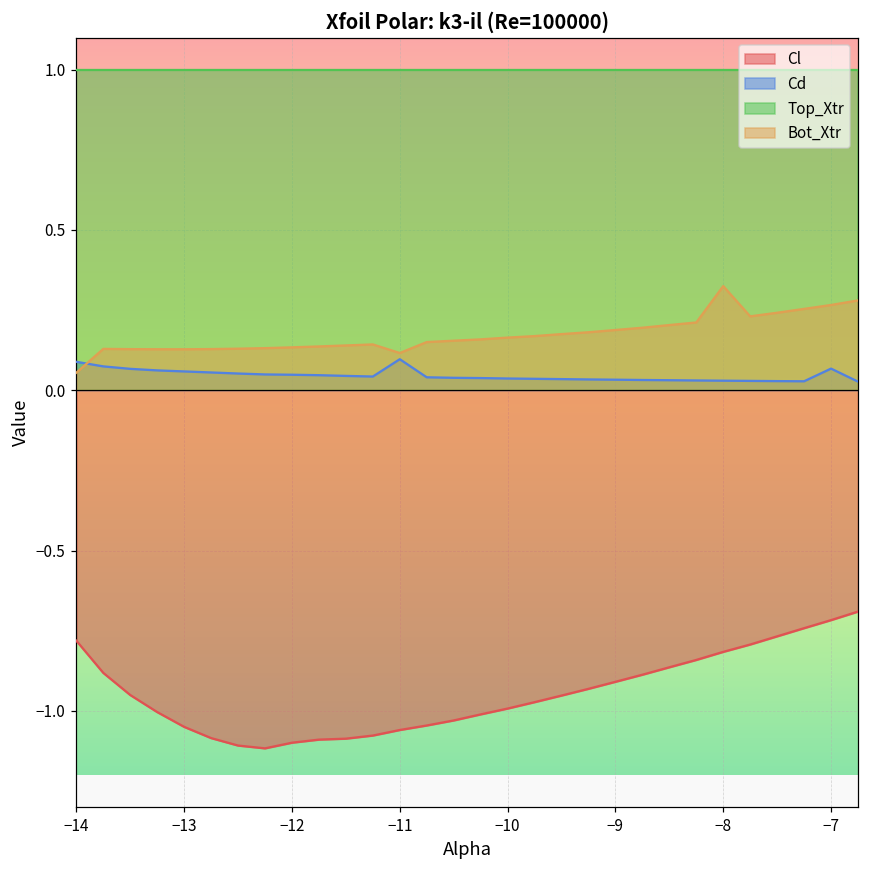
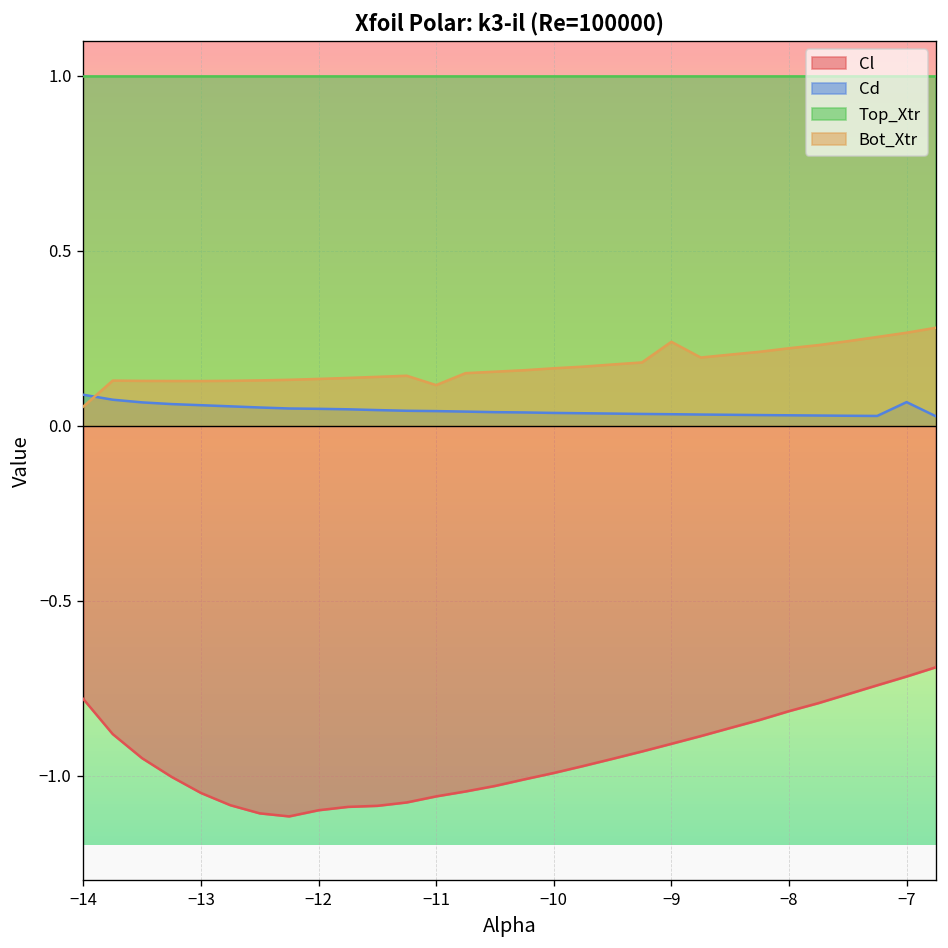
Cd, −11: 0.10 -> 0.04
Bot_Xtr, −9: 0.19 -> 0.24
Bot_Xtr, −8: 0.32 -> 0.22
